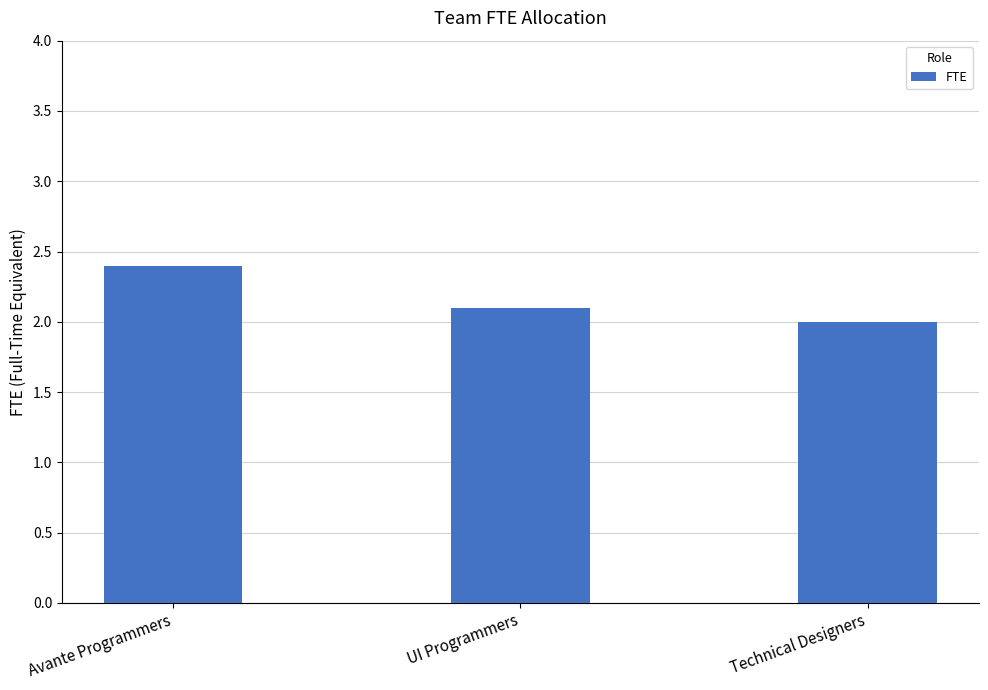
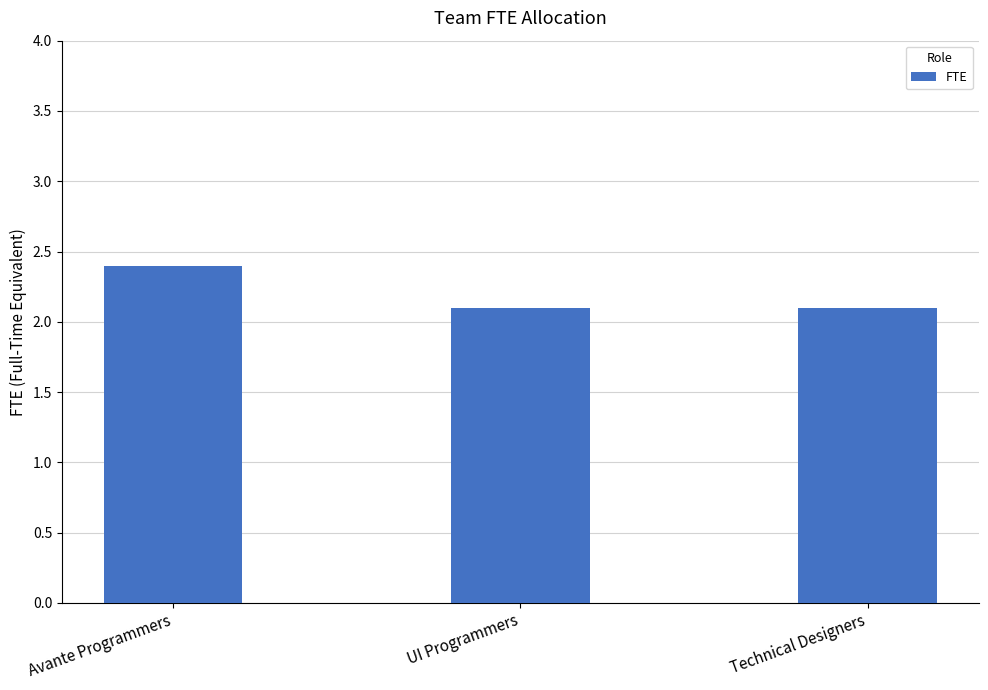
Technical Designers: 2.0 -> 2.1
